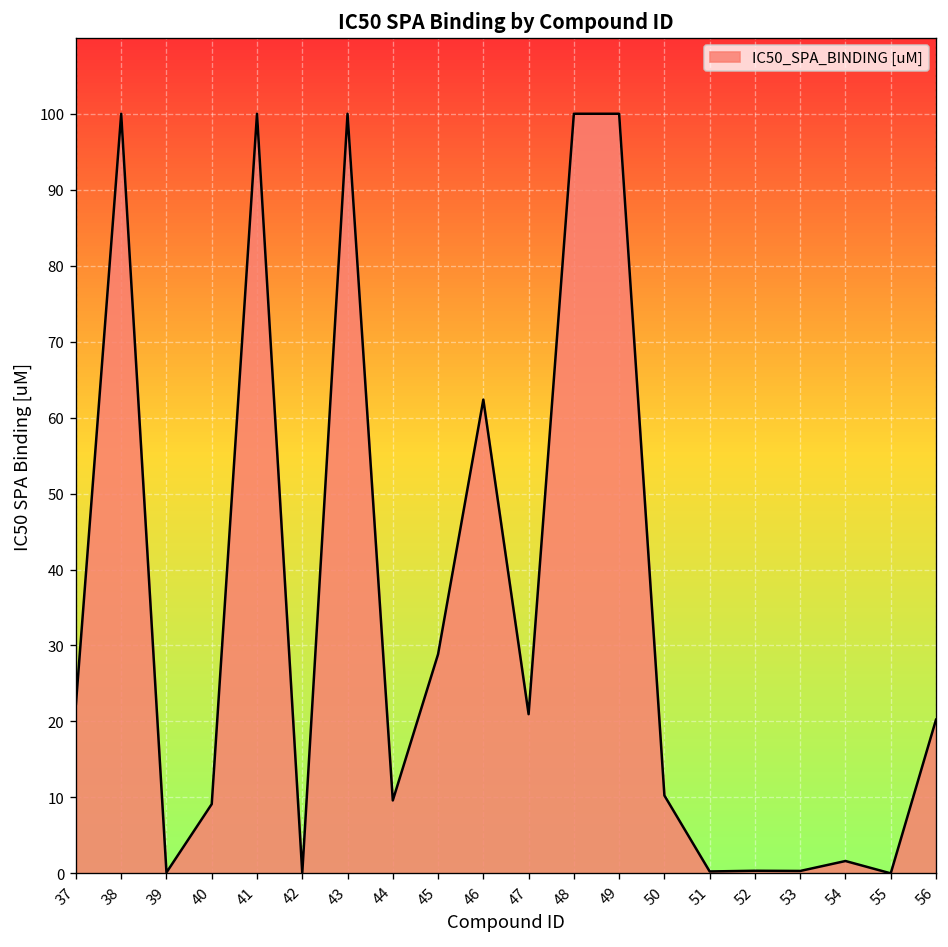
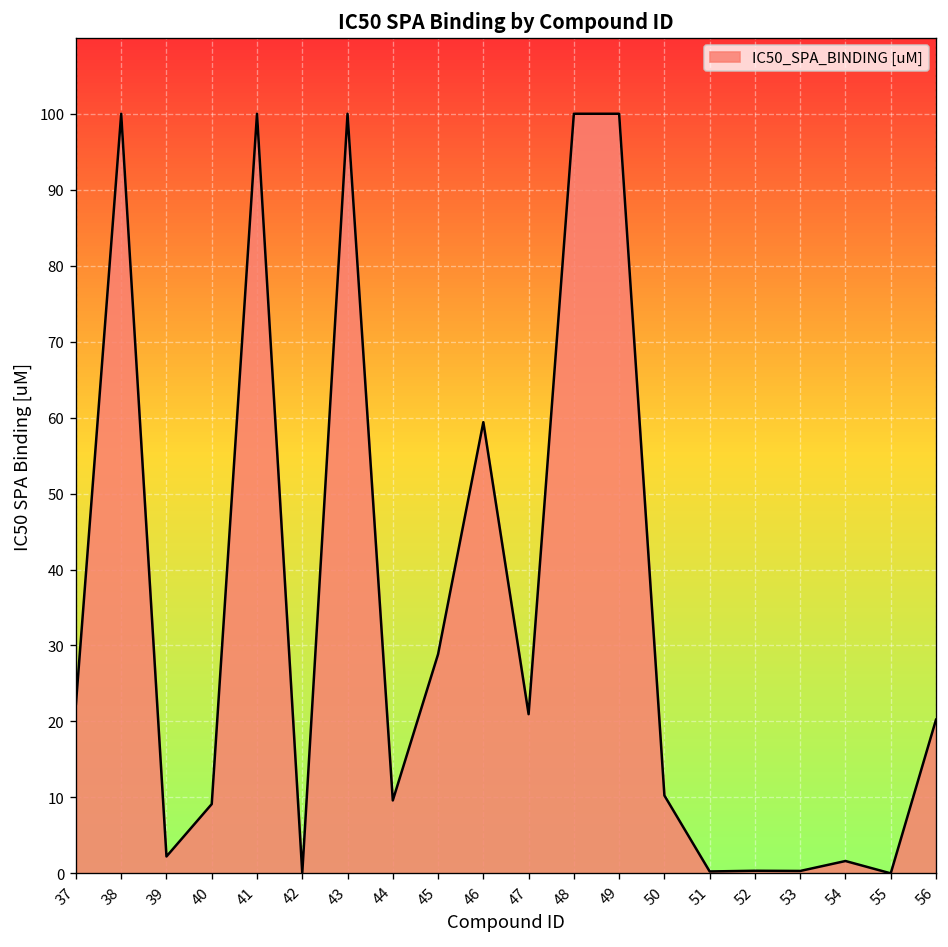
39: 0 -> 2
46: 62 -> 59
